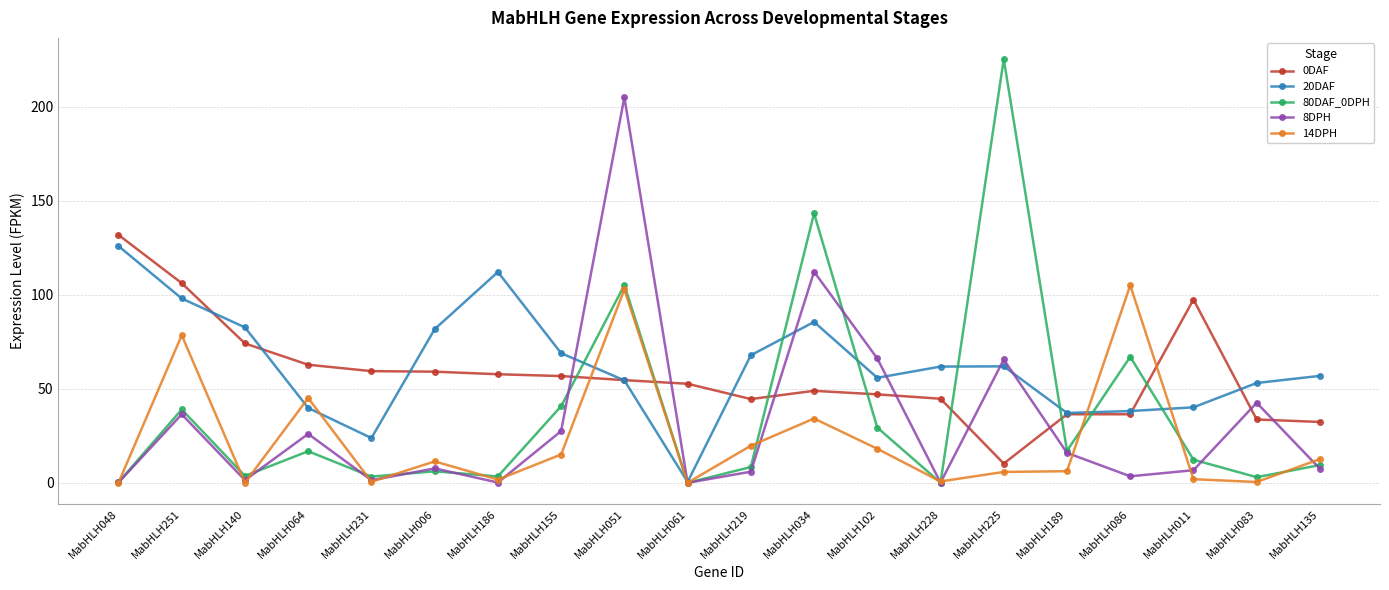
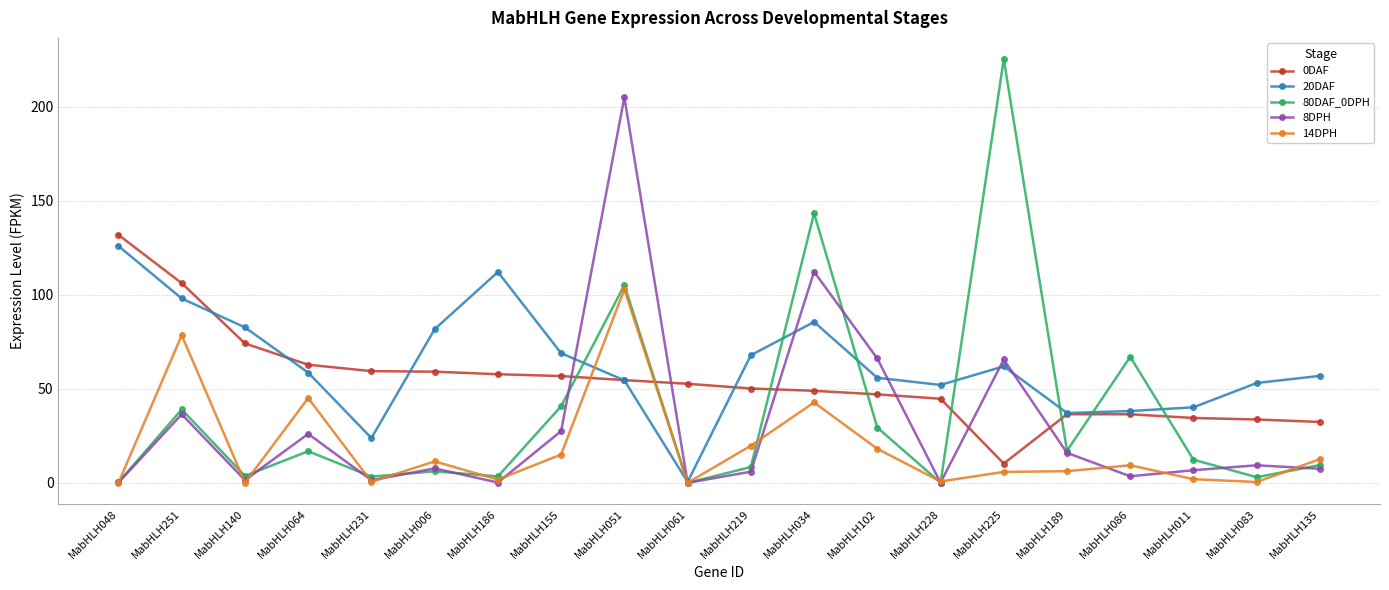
20DAF, MabHLH064: 40 -> 59
0DAF, MabHLH219: 45 -> 50
14DPH, MabHLH034: 34 -> 43
20DAF, MabHLH228: 62 -> 52
14DPH, MabHLH086: 105 -> 9
0DAF, MabHLH011: 97 -> 34
8DPH, MabHLH083: 43 -> 9
